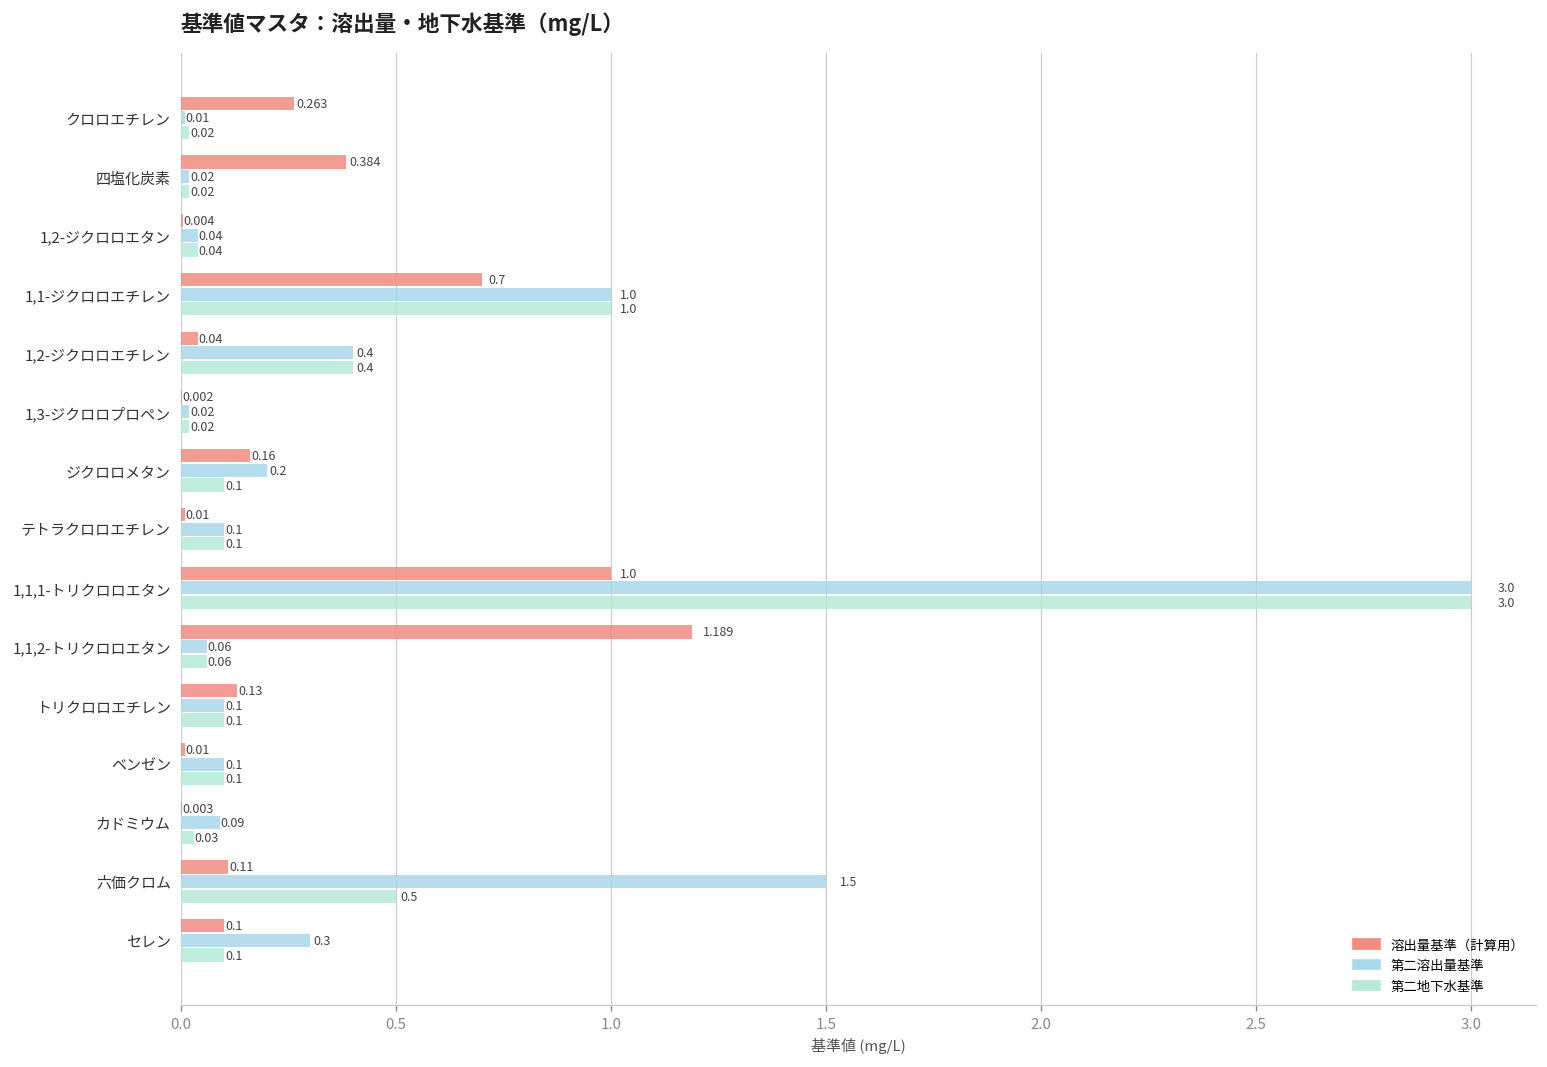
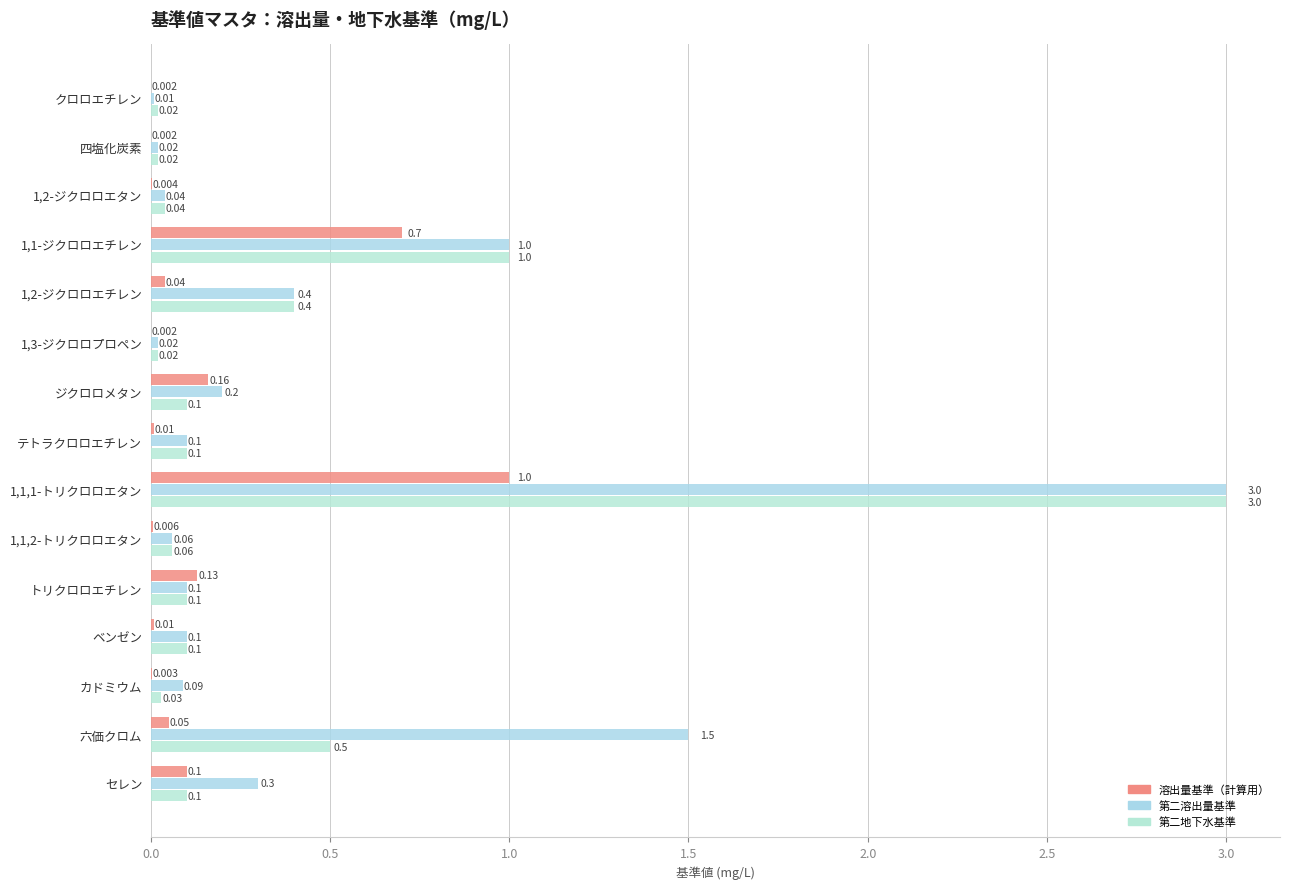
溶出量基準（計算用）, クロロエチレン: 0.263 -> 0.002
溶出量基準（計算用）, 四塩化炭素: 0.384 -> 0.002
溶出量基準（計算用）, 1,1,2-トリクロロエタン: 1.189 -> 0.006
溶出量基準（計算用）, 六価クロム: 0.11 -> 0.05
